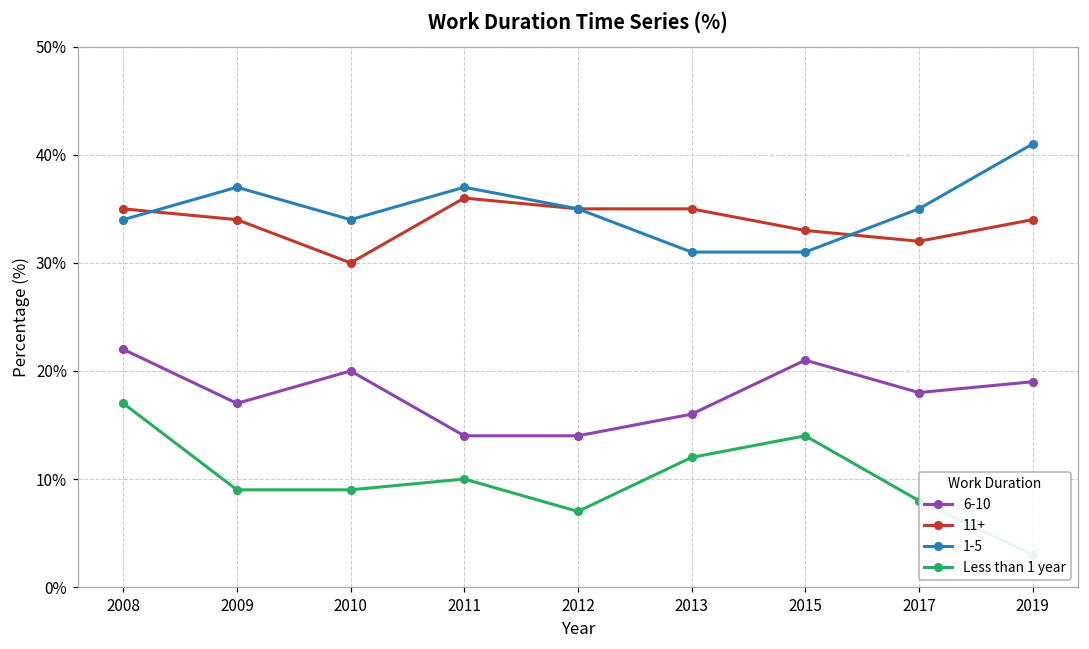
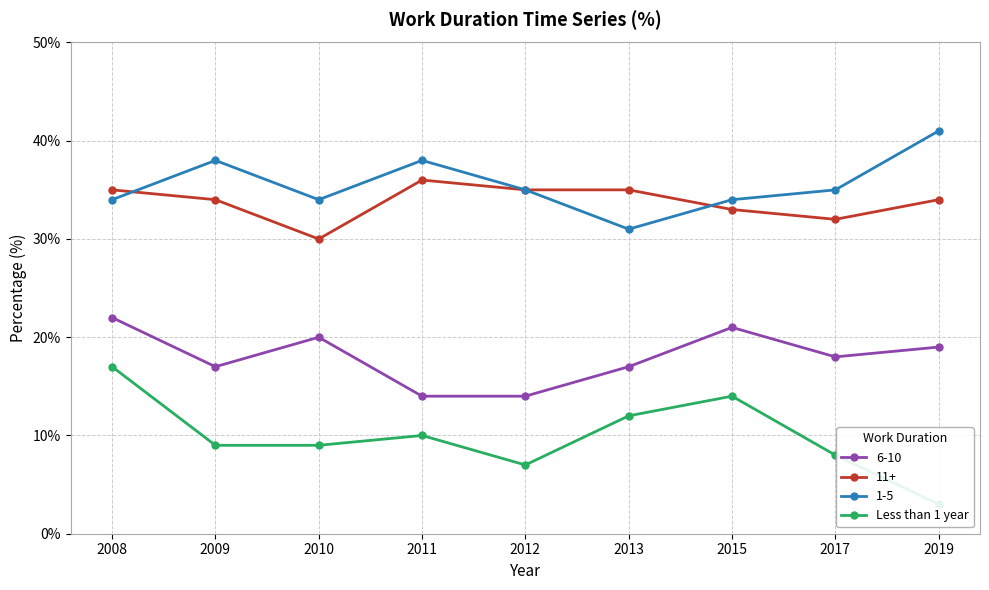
1-5, 2009: 37% -> 38%
1-5, 2011: 37% -> 38%
6-10, 2013: 16% -> 17%
1-5, 2015: 31% -> 34%
